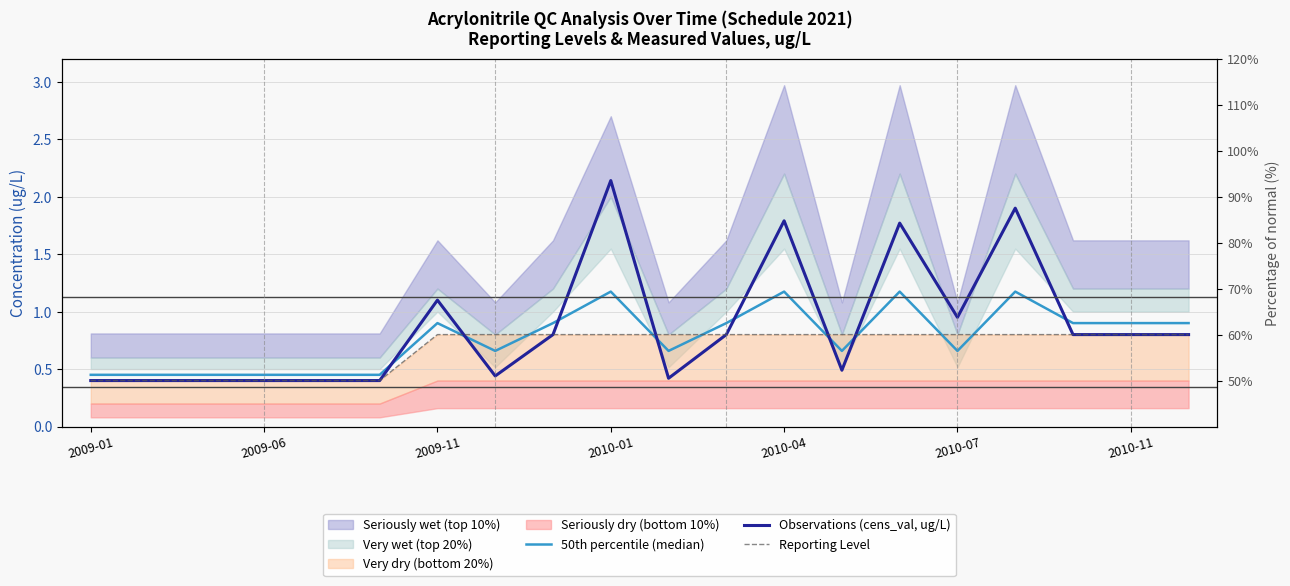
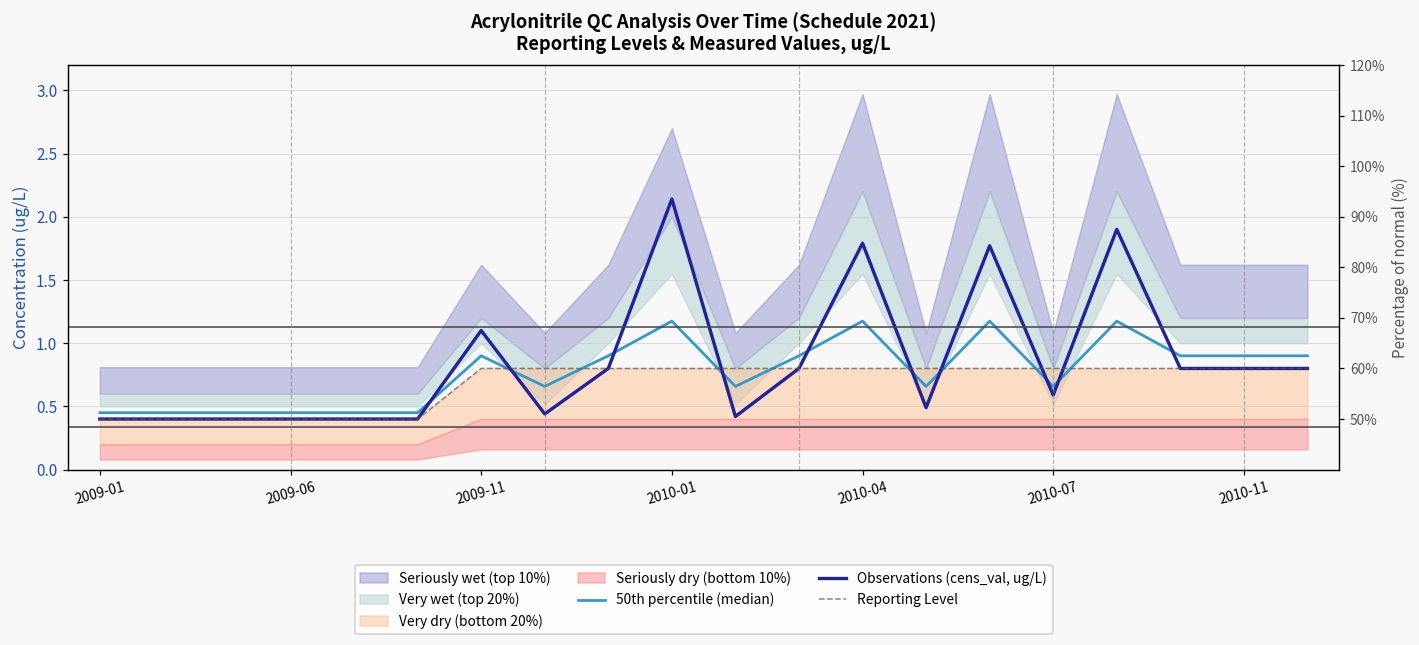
Observations (cens_val, ug/L), 2010-07: 0.95 -> 0.59
